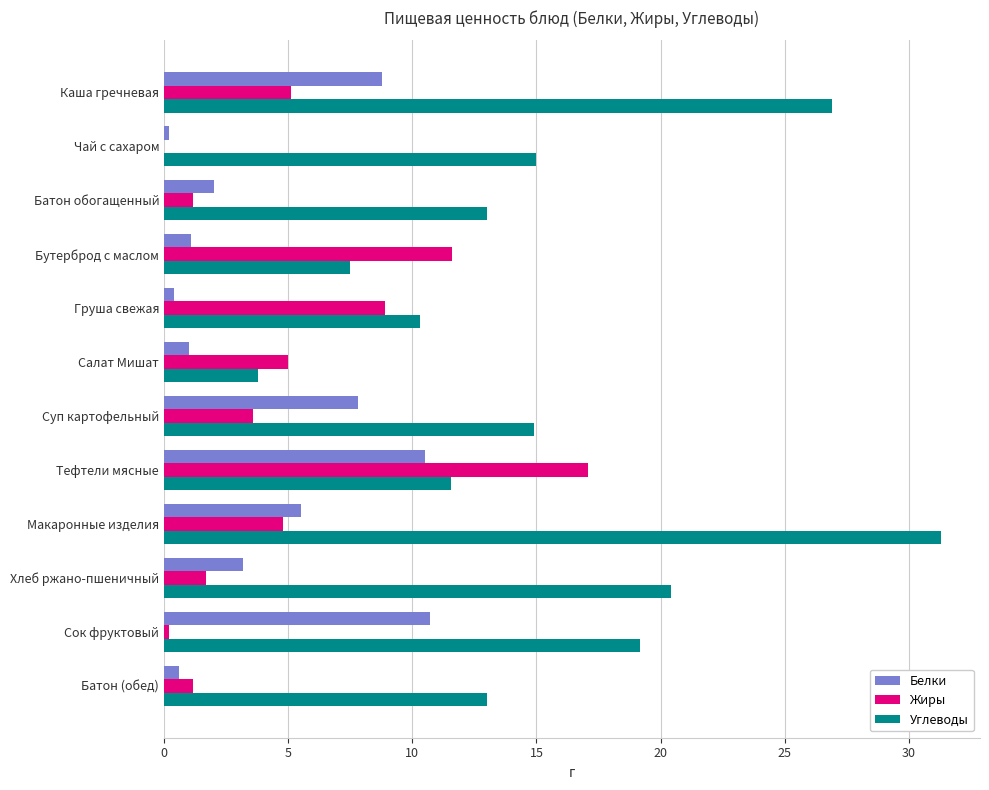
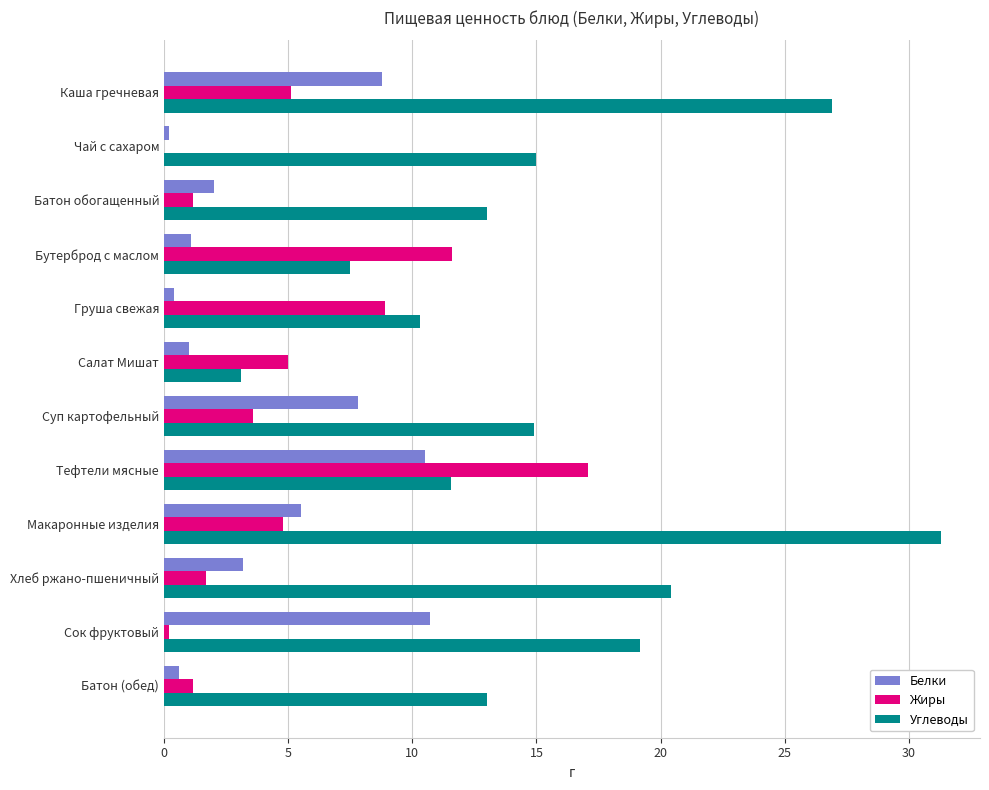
Углеводы, Салат Мишат: 3.8 -> 3.1
